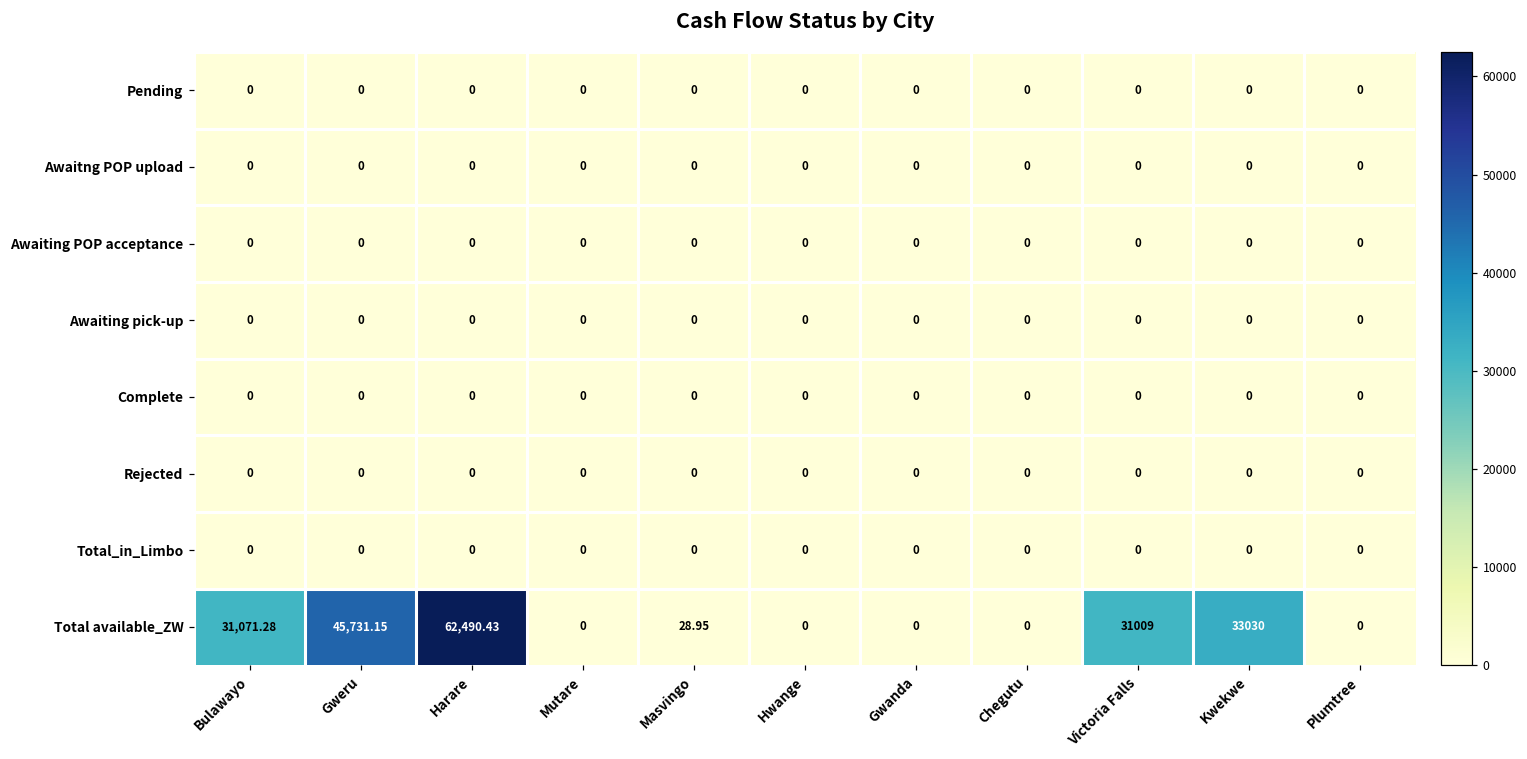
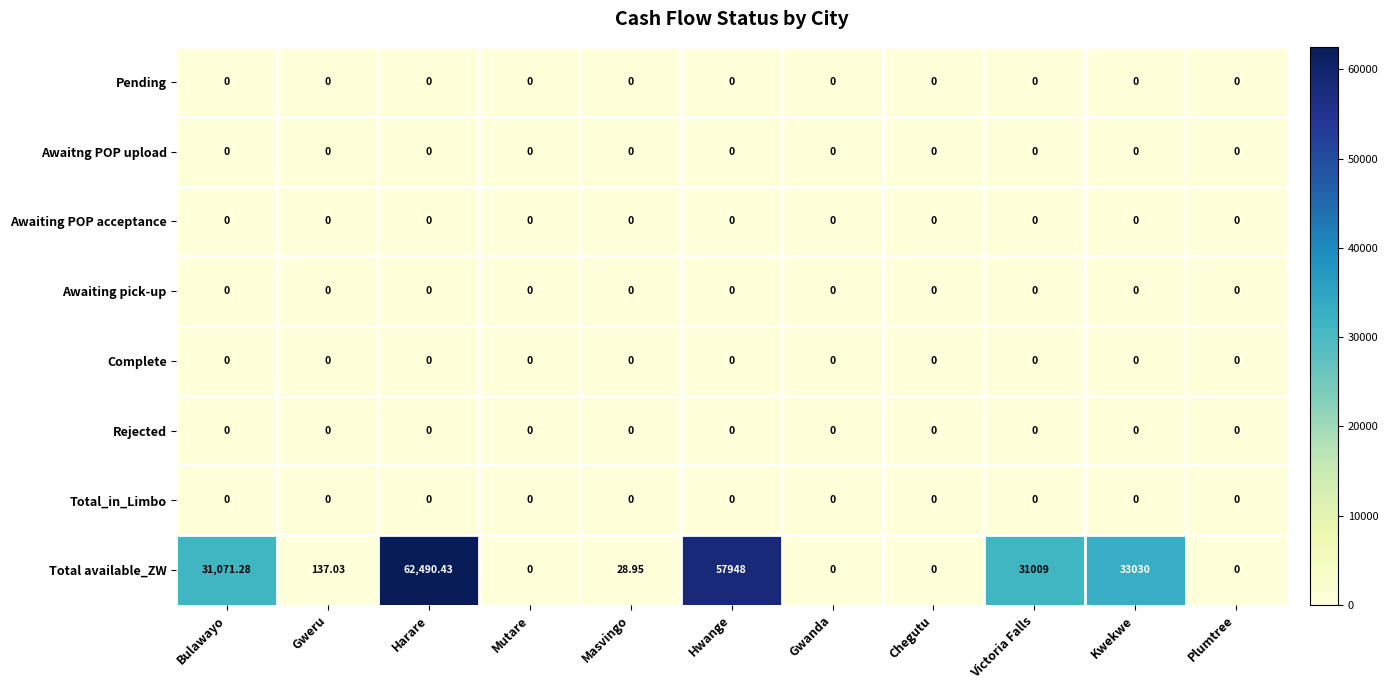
Total available_ZW, Gweru: 45,731.15 -> 137.03
Total available_ZW, Hwange: 0 -> 57948
